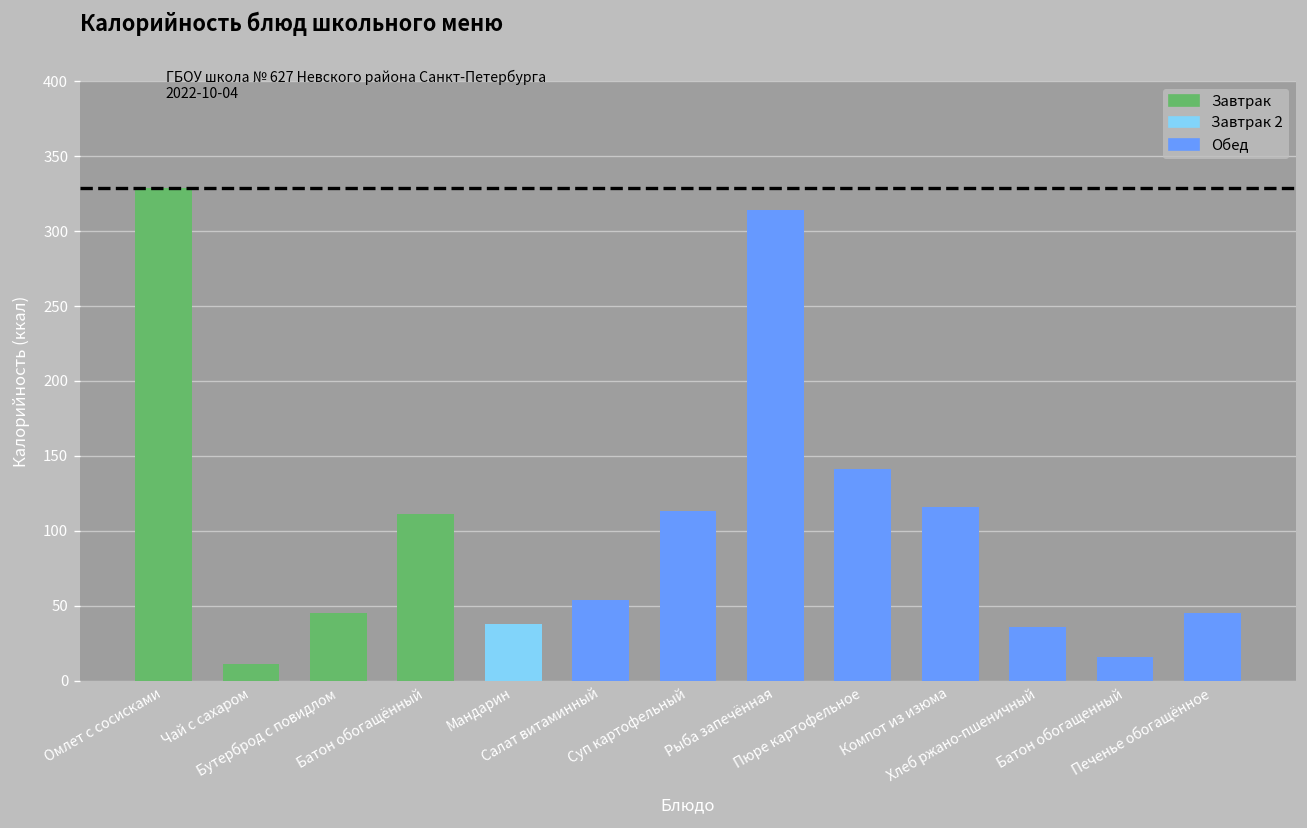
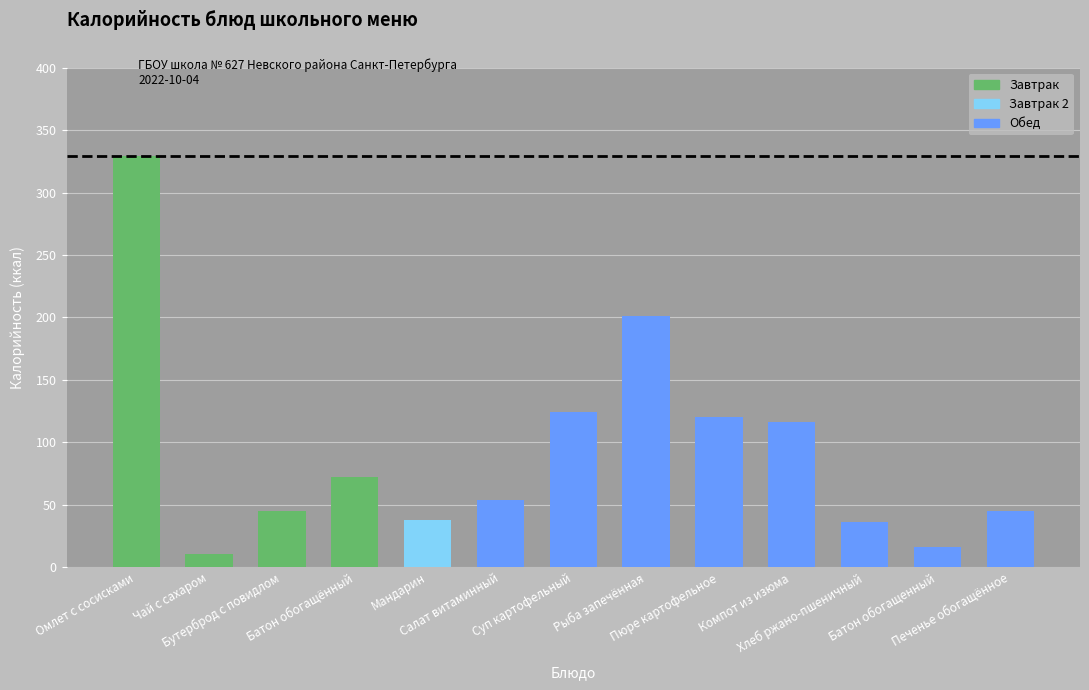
Батон обогащённый: 111 -> 72
Суп картофельный: 113 -> 124
Рыба запечённая: 314 -> 201
Пюре картофельное: 141 -> 120
